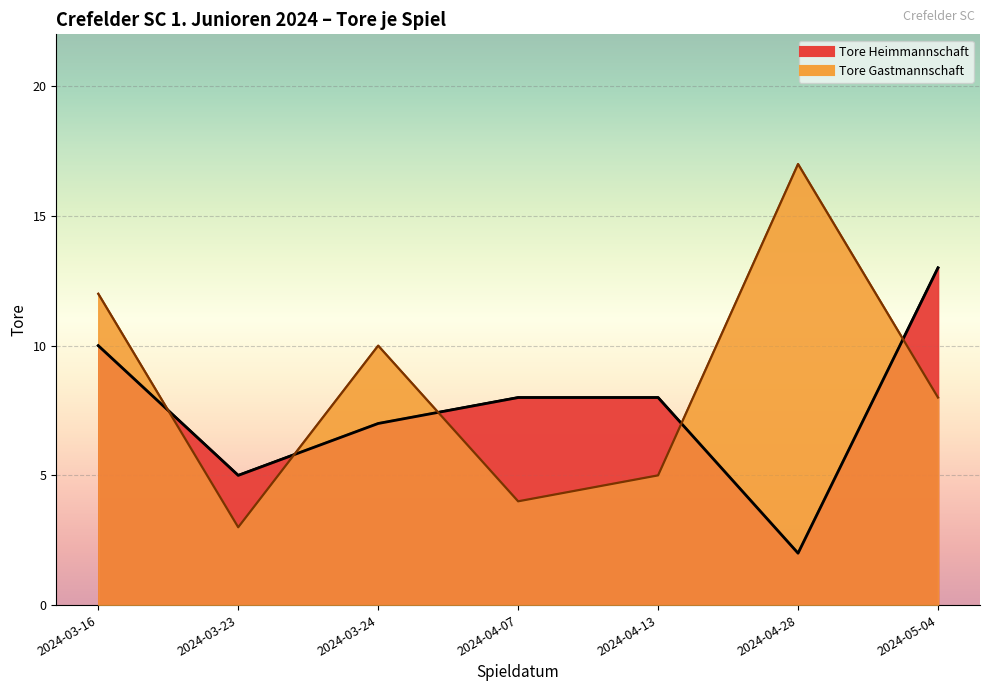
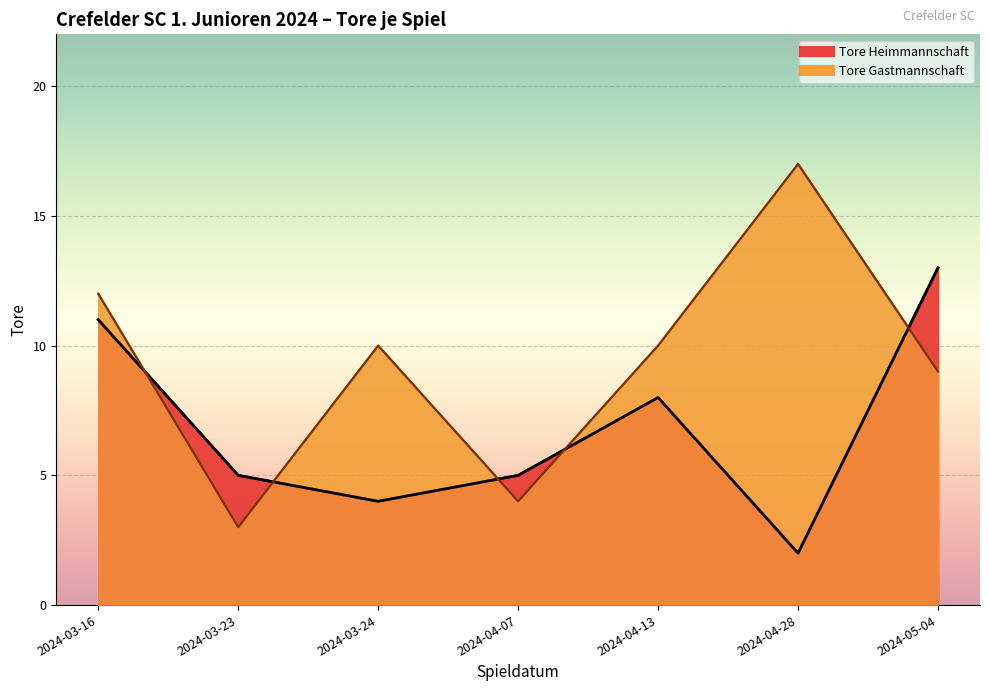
Tore Heimmannschaft, 2024-03-16: 10 -> 11
Tore Heimmannschaft, 2024-03-24: 7 -> 4
Tore Heimmannschaft, 2024-04-07: 8 -> 5
Tore Gastmannschaft, 2024-04-13: 5 -> 10
Tore Gastmannschaft, 2024-05-04: 8 -> 9
